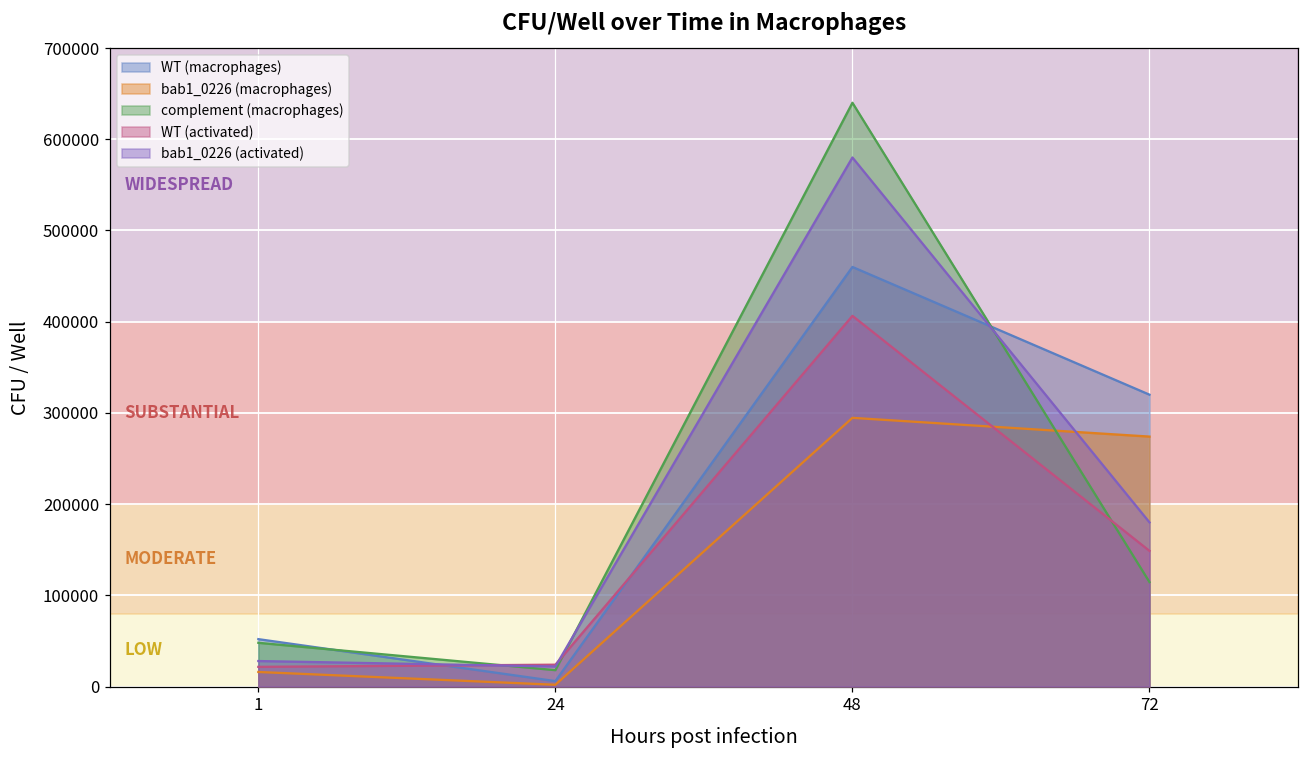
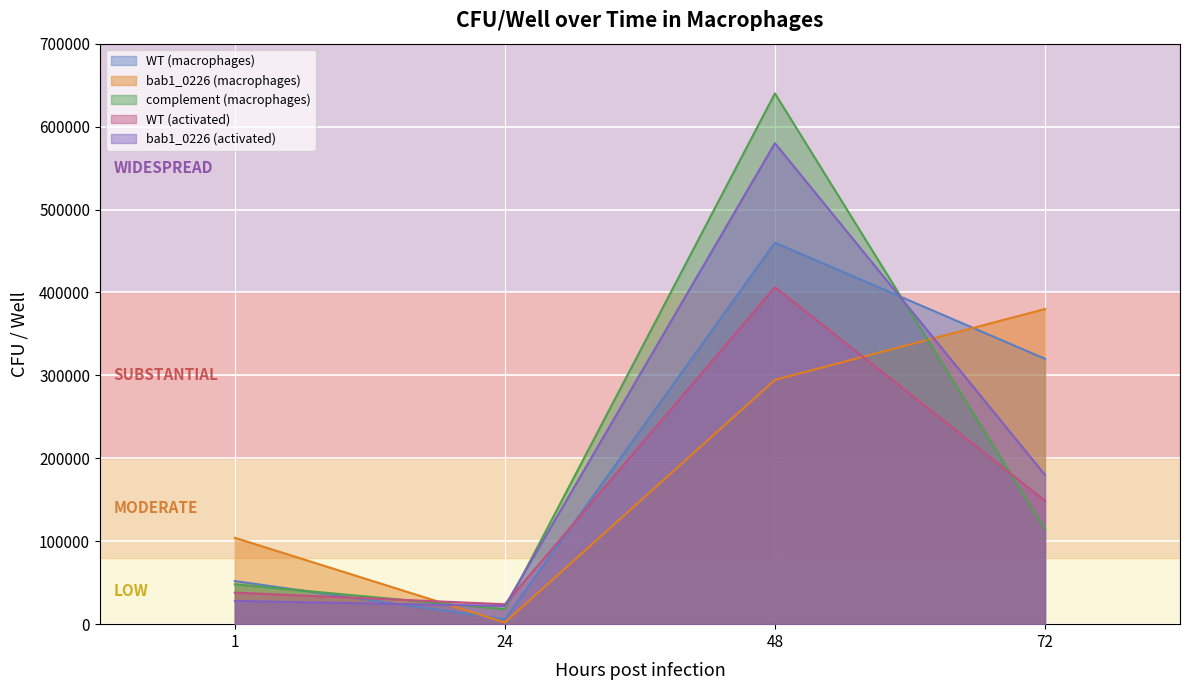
bab1_0226 (macrophages), 1: 20000 -> 100000
WT (activated), 1: 20000 -> 40000
bab1_0226 (macrophages), 72: 270000 -> 380000
